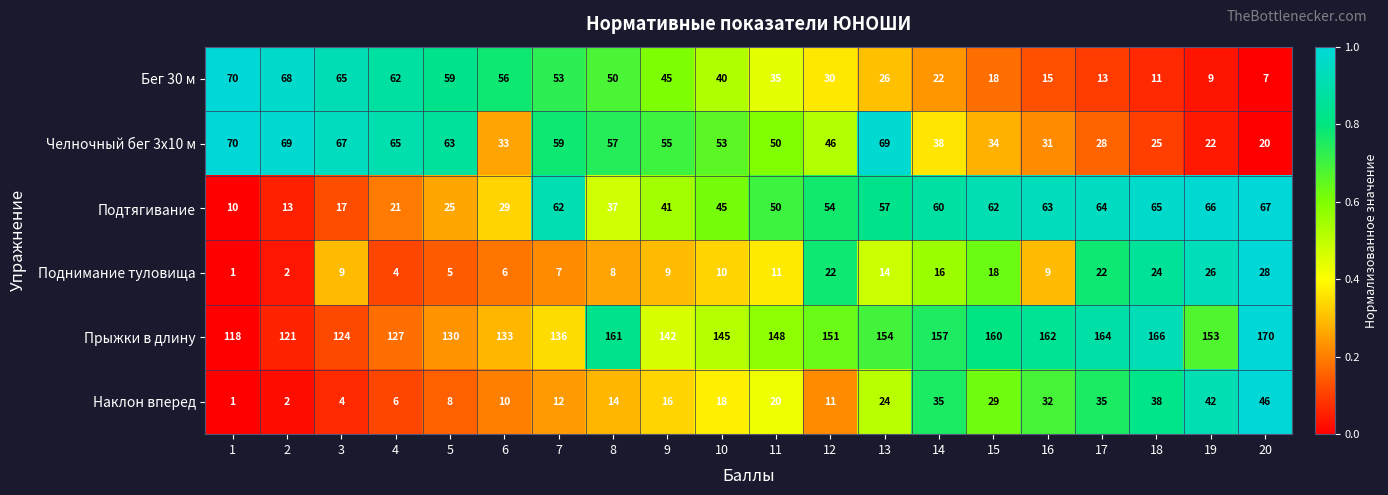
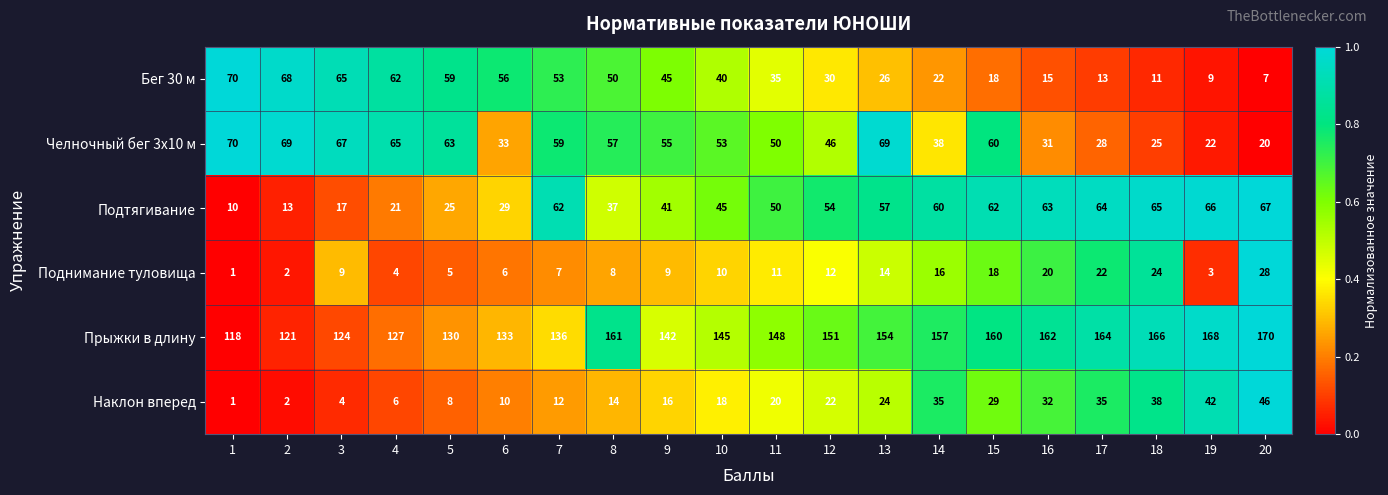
Челночный бег 3x10 м, 15: 34 -> 60
Поднимание туловища, 12: 22 -> 12
Поднимание туловища, 16: 9 -> 20
Поднимание туловища, 19: 26 -> 3
Прыжки в длину, 19: 153 -> 168
Наклон вперед, 12: 11 -> 22
